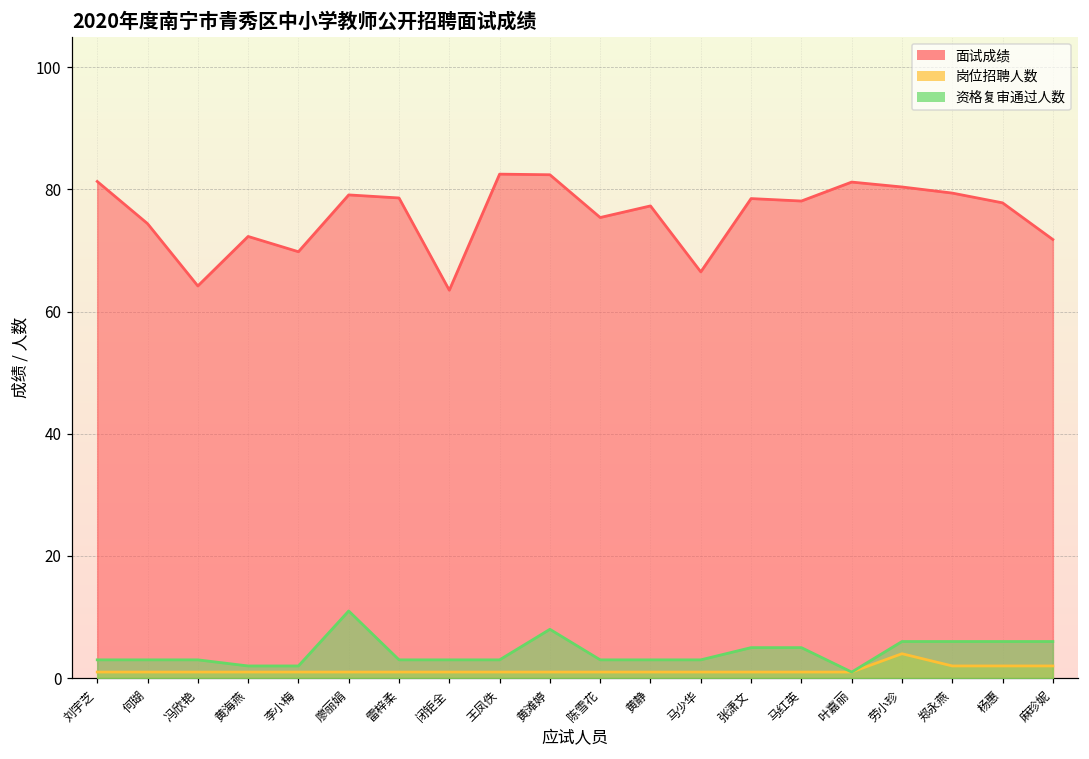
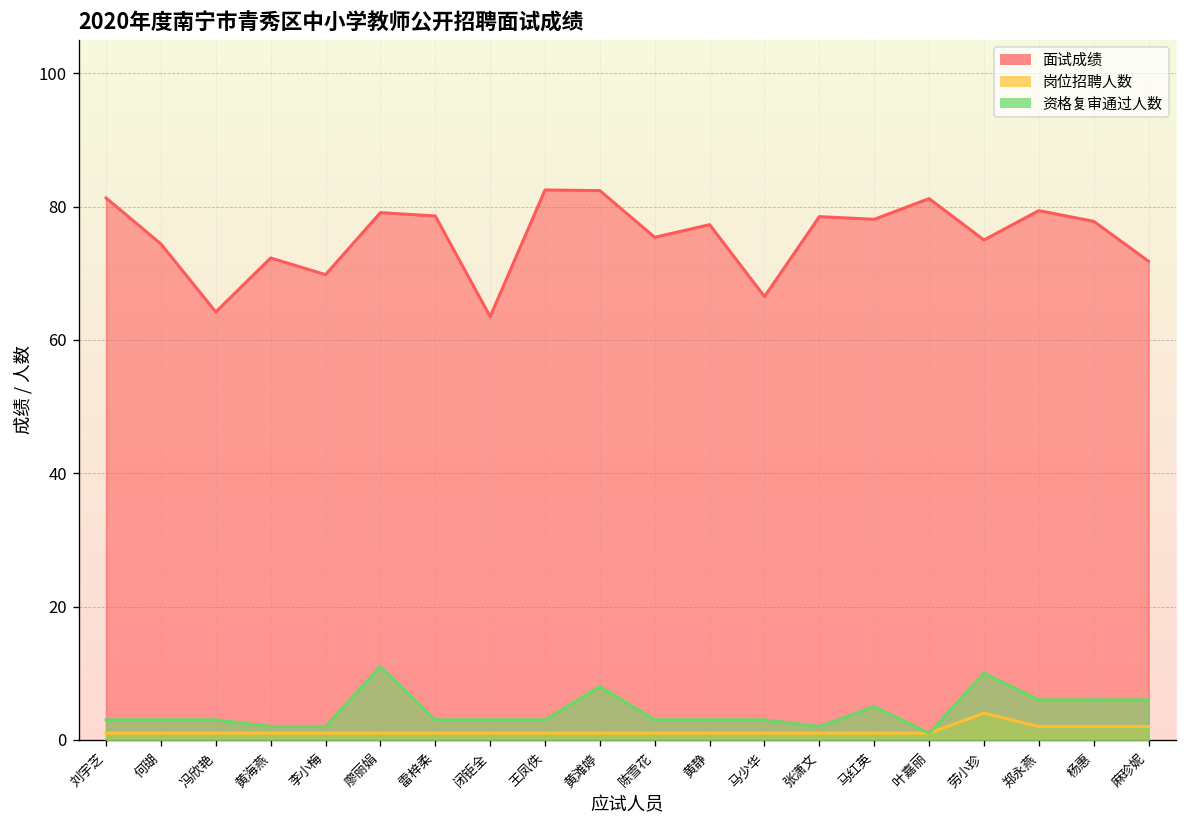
资格复审通过人数, 张潇文: 5 -> 2
面试成绩, 劳小珍: 80 -> 75
资格复审通过人数, 劳小珍: 6 -> 10
